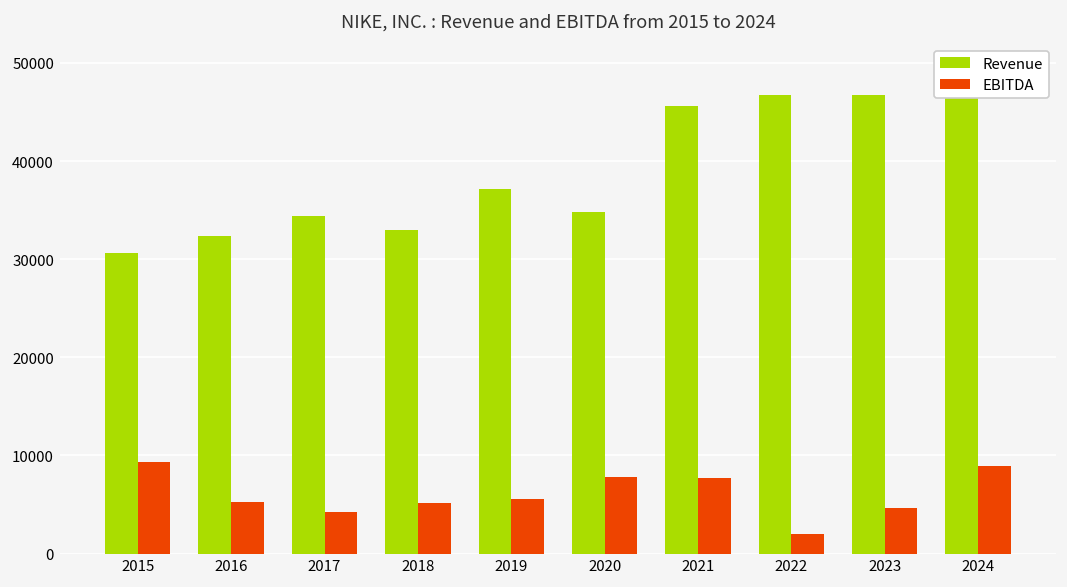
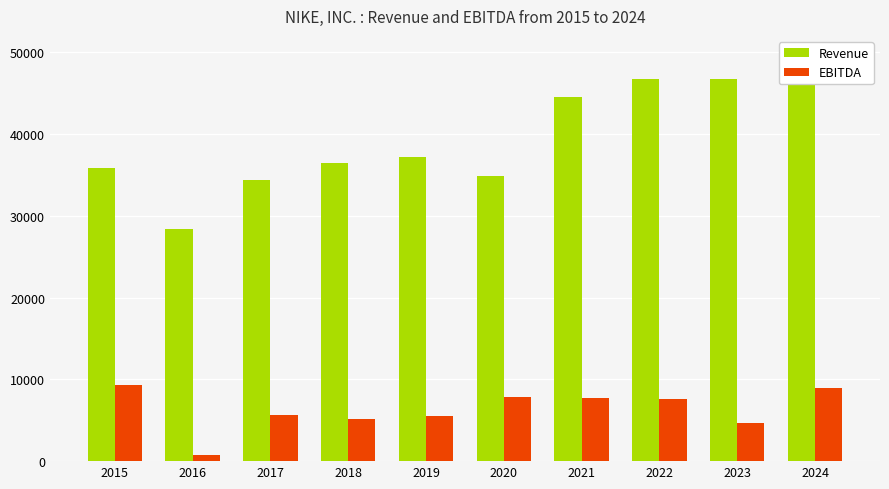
Revenue, 2015: 31000 -> 36000
Revenue, 2016: 32000 -> 28000
EBITDA, 2016: 5000 -> 1000
EBITDA, 2017: 4000 -> 6000
Revenue, 2018: 33000 -> 36000
Revenue, 2021: 46000 -> 45000
EBITDA, 2022: 2000 -> 8000
